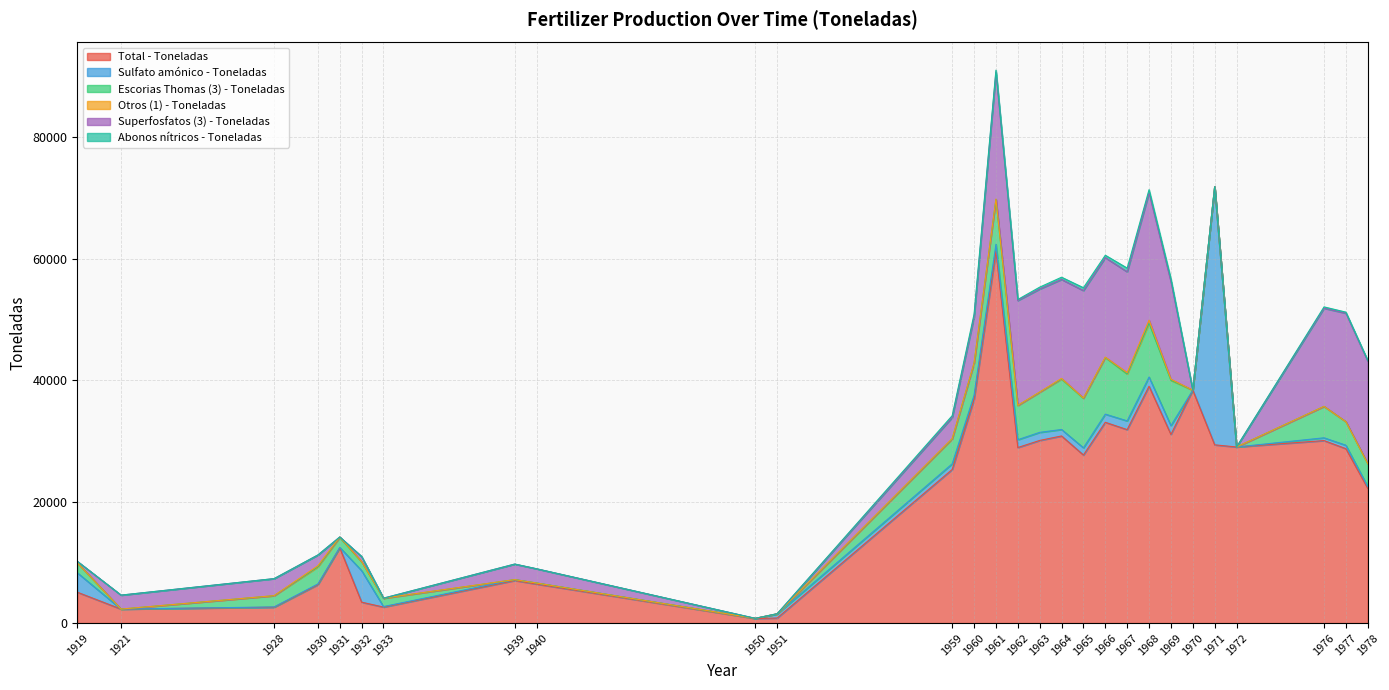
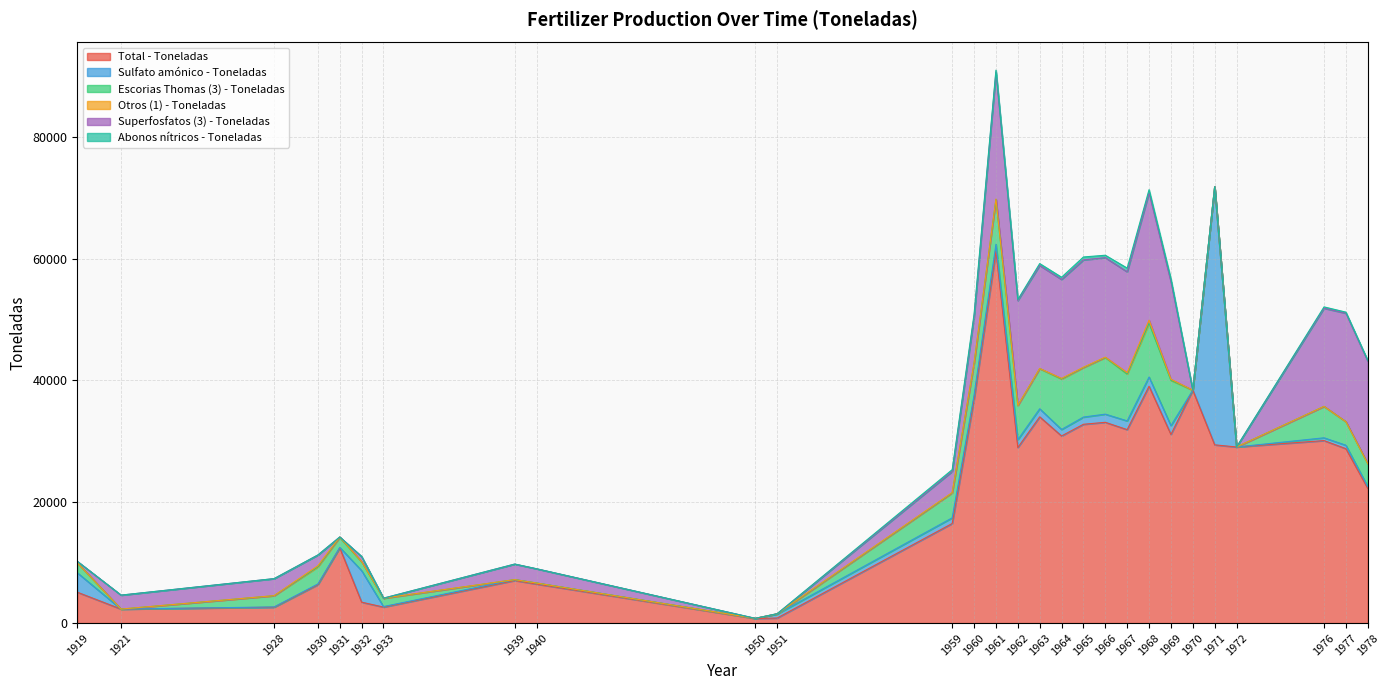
Total - Toneladas, 1959: 25000 -> 16000
Total - Toneladas, 1963: 30000 -> 34000
Total - Toneladas, 1965: 28000 -> 33000
